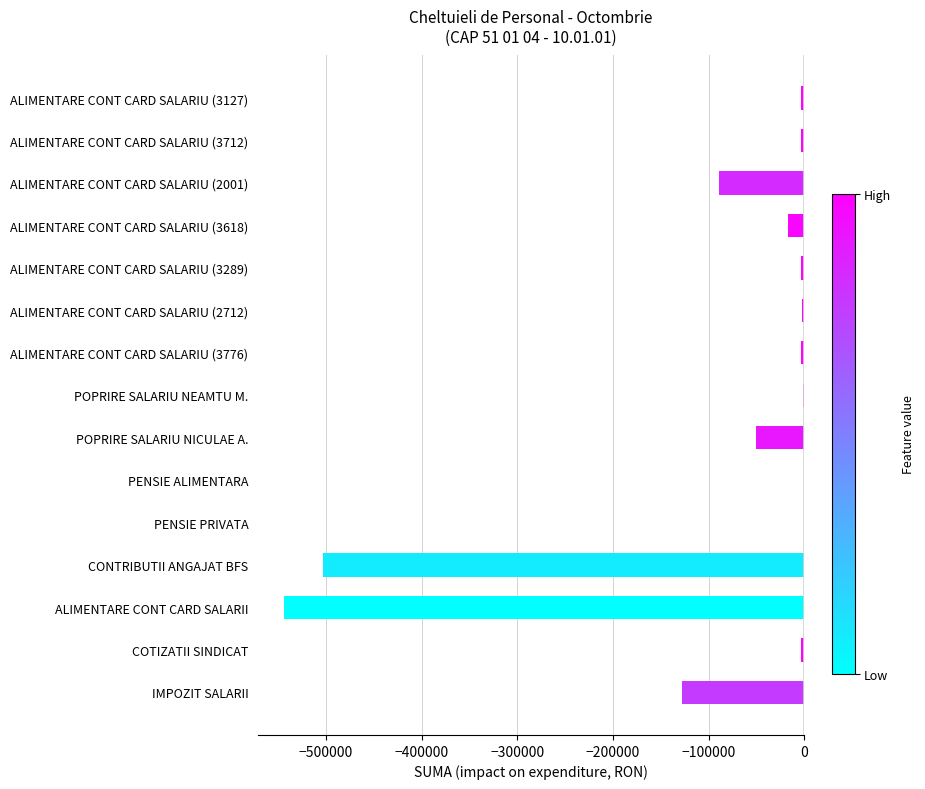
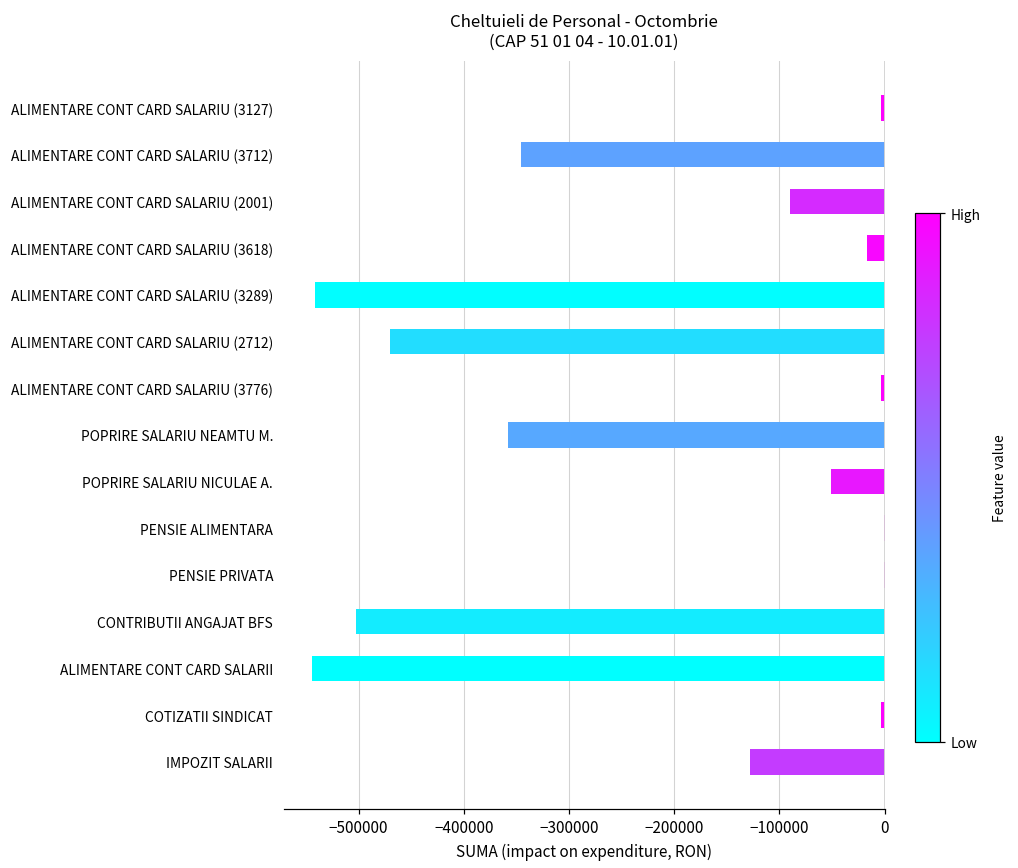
ALIMENTARE CONT CARD SALARIU (3712): 0 -> -350000
ALIMENTARE CONT CARD SALARIU (3289): 0 -> -540000
ALIMENTARE CONT CARD SALARIU (2712): 0 -> -470000
POPRIRE SALARIU NEAMTU M.: 0 -> -360000
